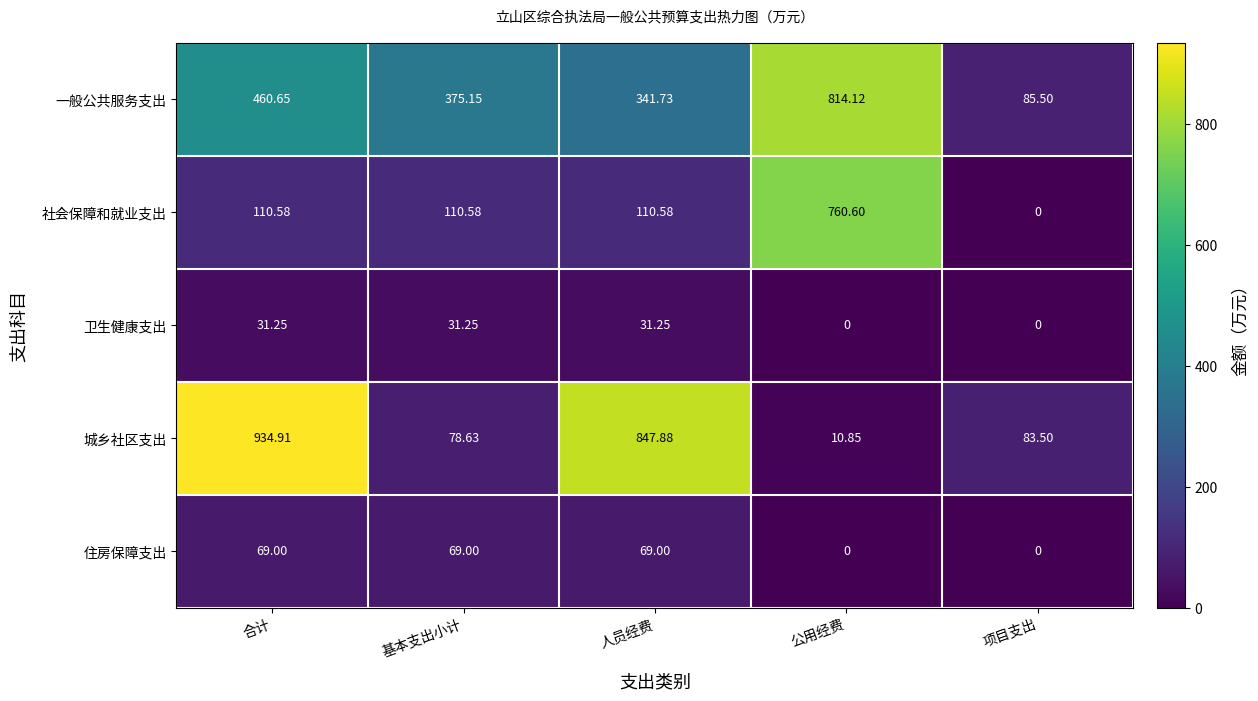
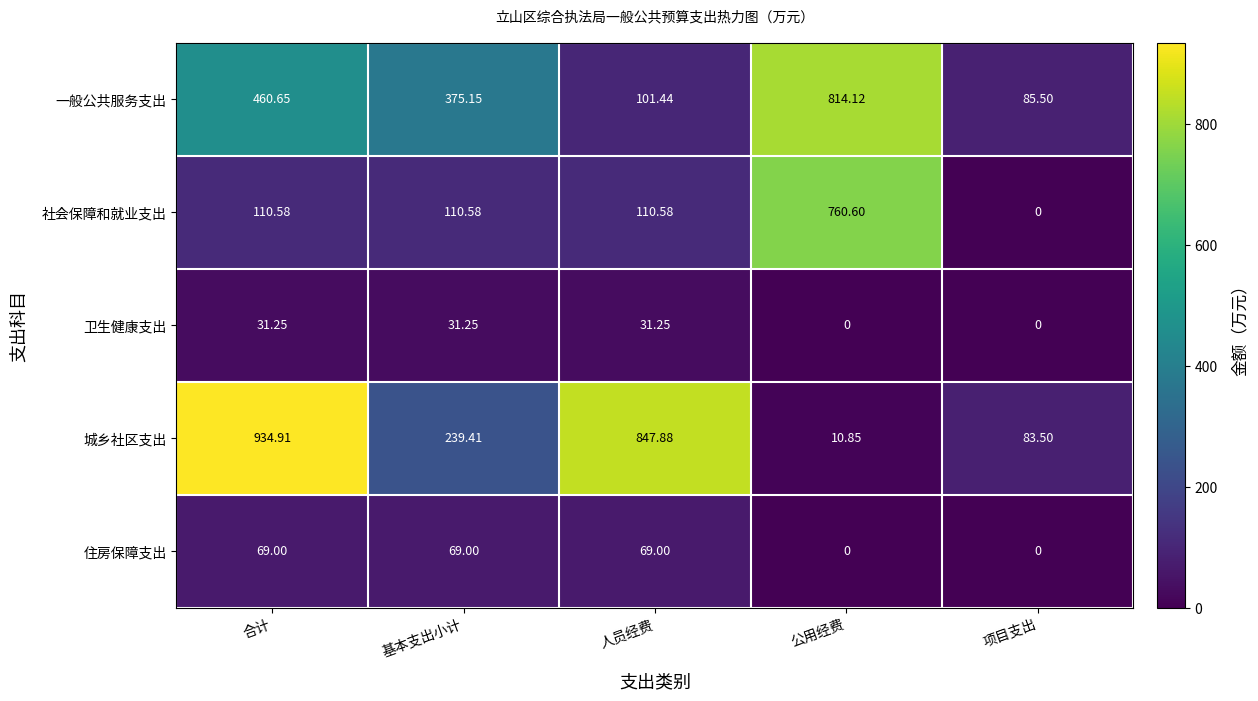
一般公共服务支出, 人员经费: 341.73 -> 101.44
城乡社区支出, 基本支出小计: 78.63 -> 239.41
